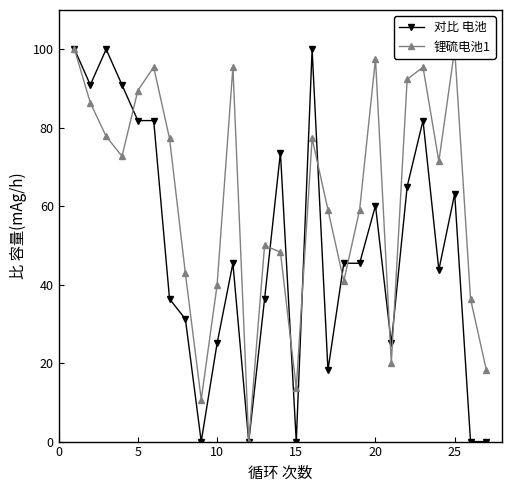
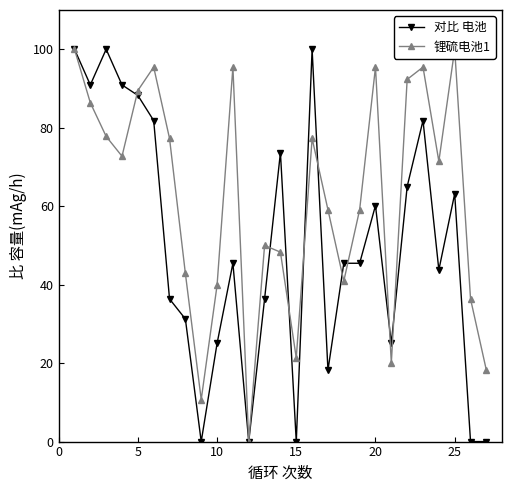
对比 电池, 5: 82 -> 88
锂硫电池1, 15: 14 -> 21
锂硫电池1, 20: 98 -> 95
